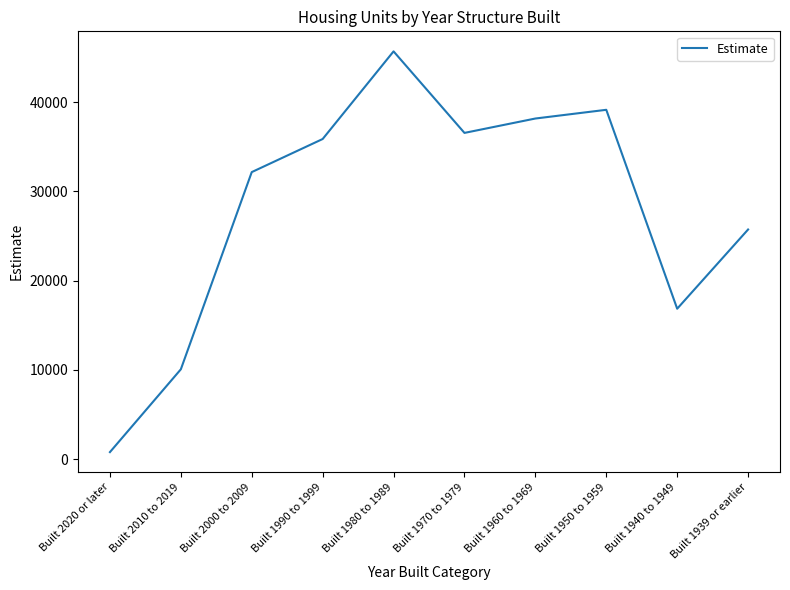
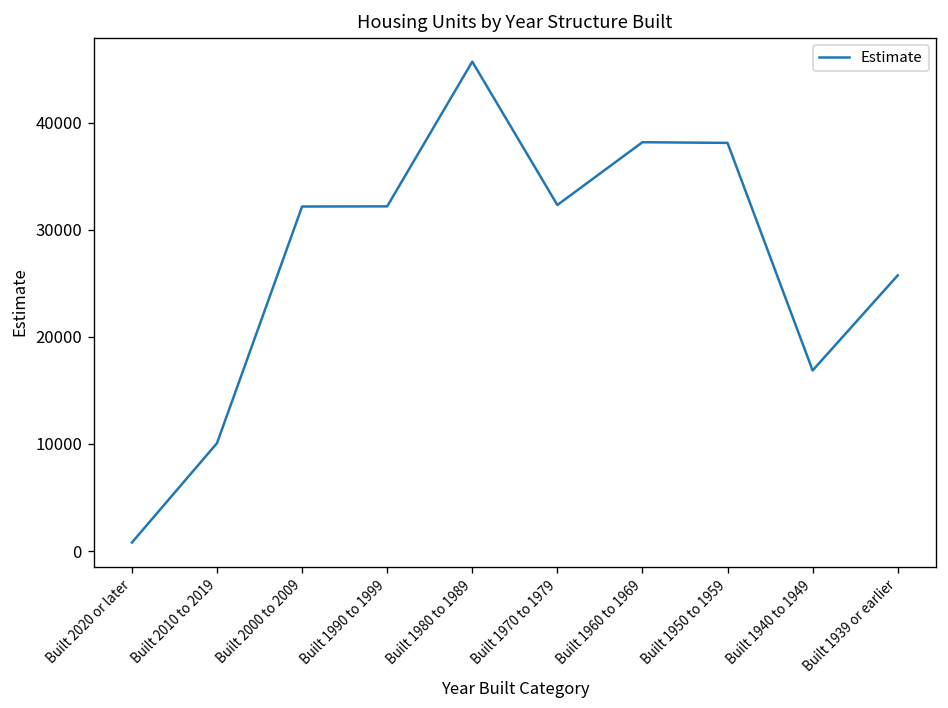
Built 1990 to 1999: 36000 -> 32000
Built 1970 to 1979: 37000 -> 32000
Built 1950 to 1959: 39000 -> 38000
